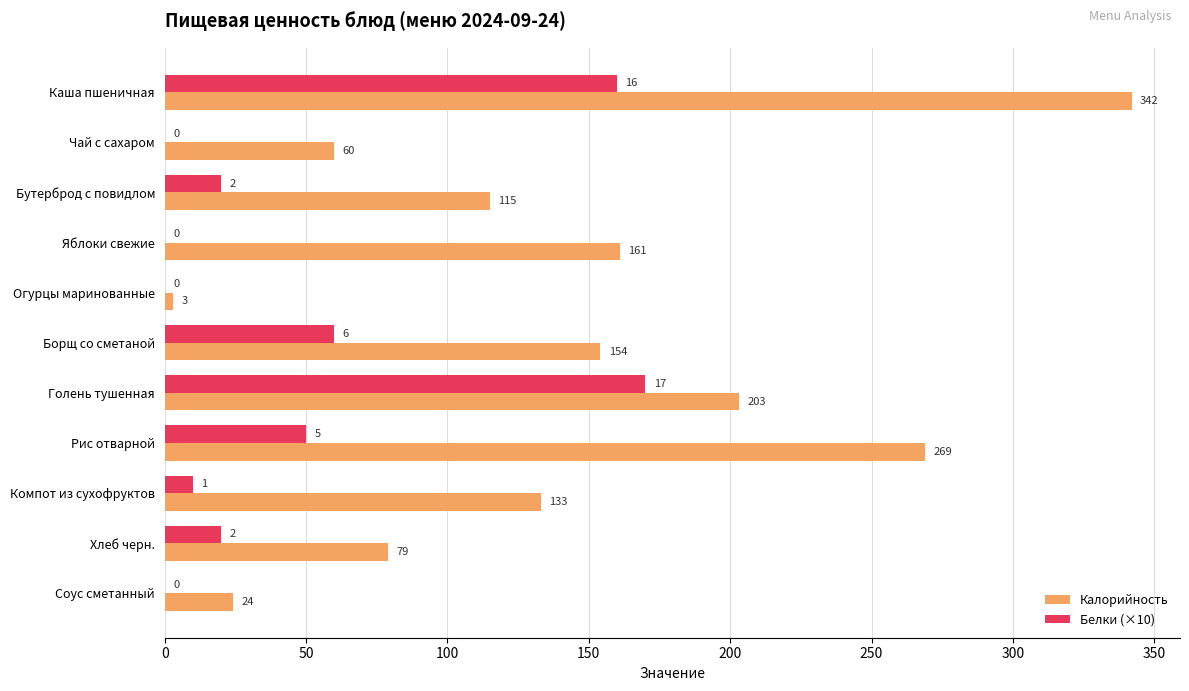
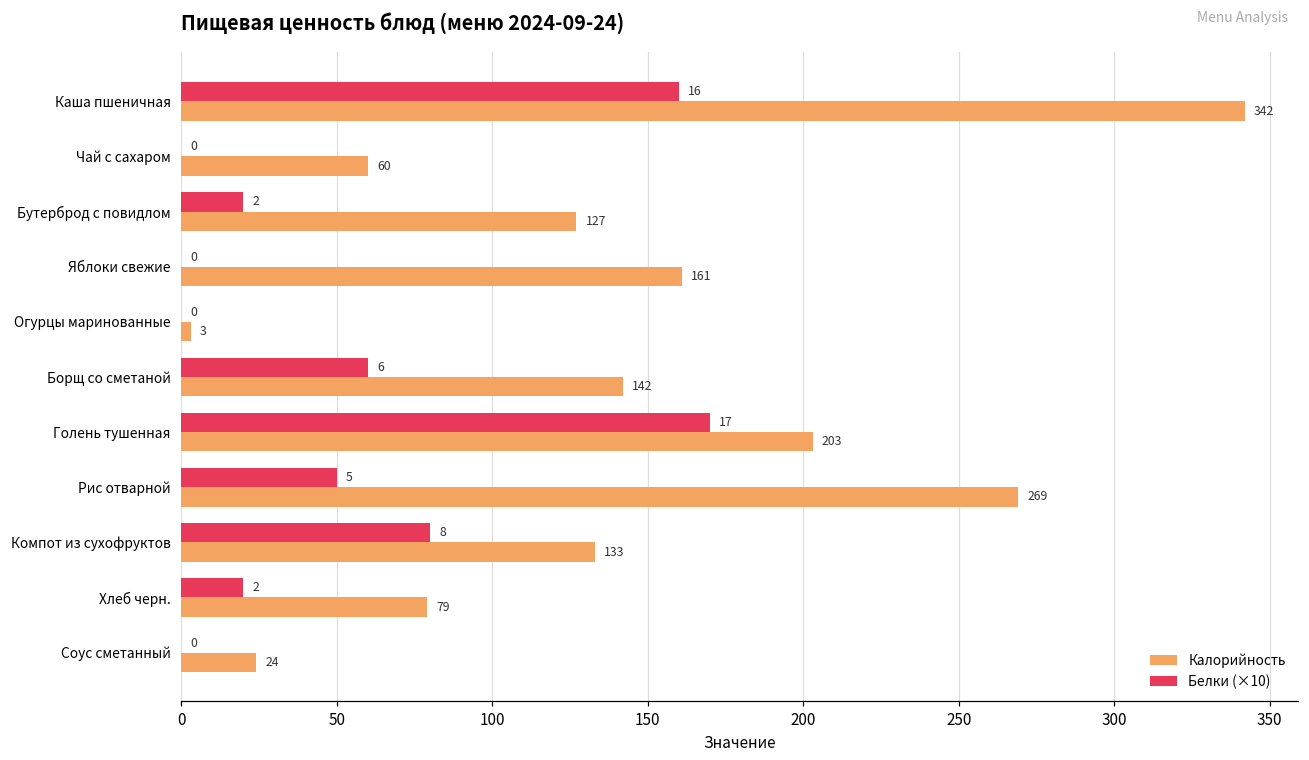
Калорийность, Бутерброд с повидлом: 115 -> 127
Калорийность, Борщ со сметаной: 154 -> 142
Белки (×10), Компот из сухофруктов: 1 -> 8
